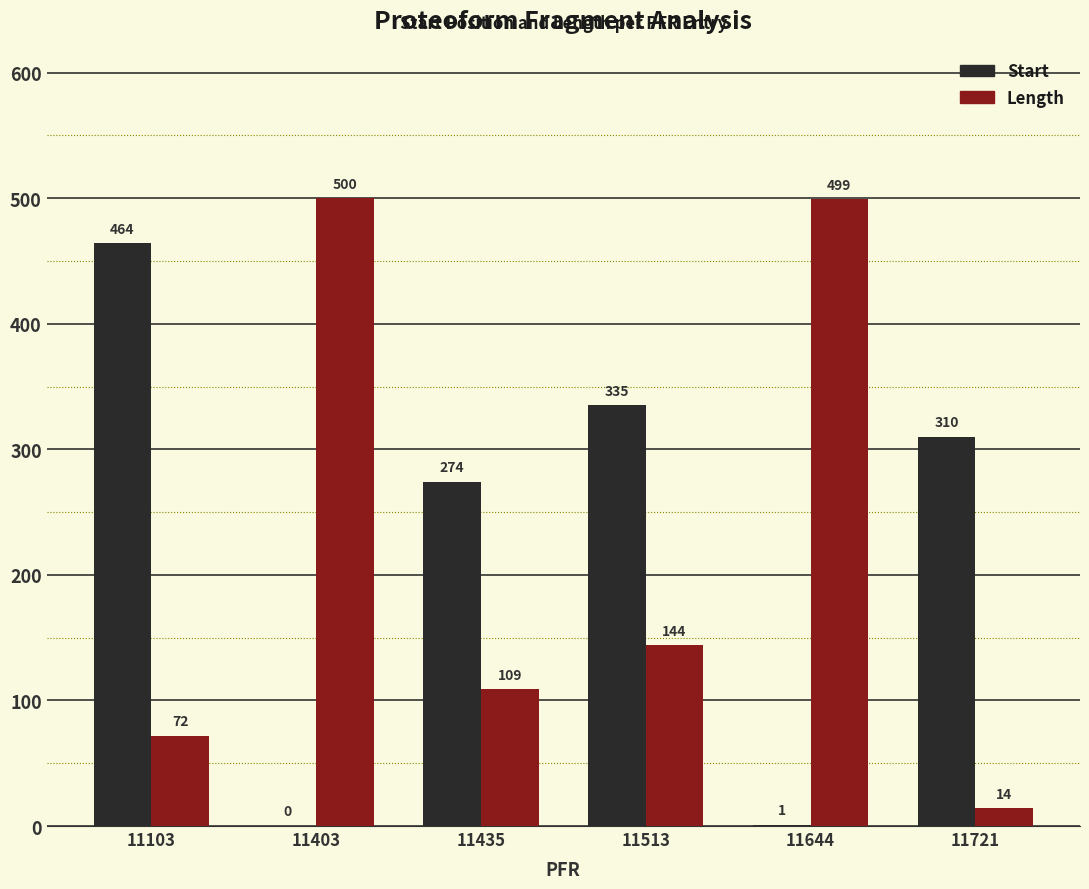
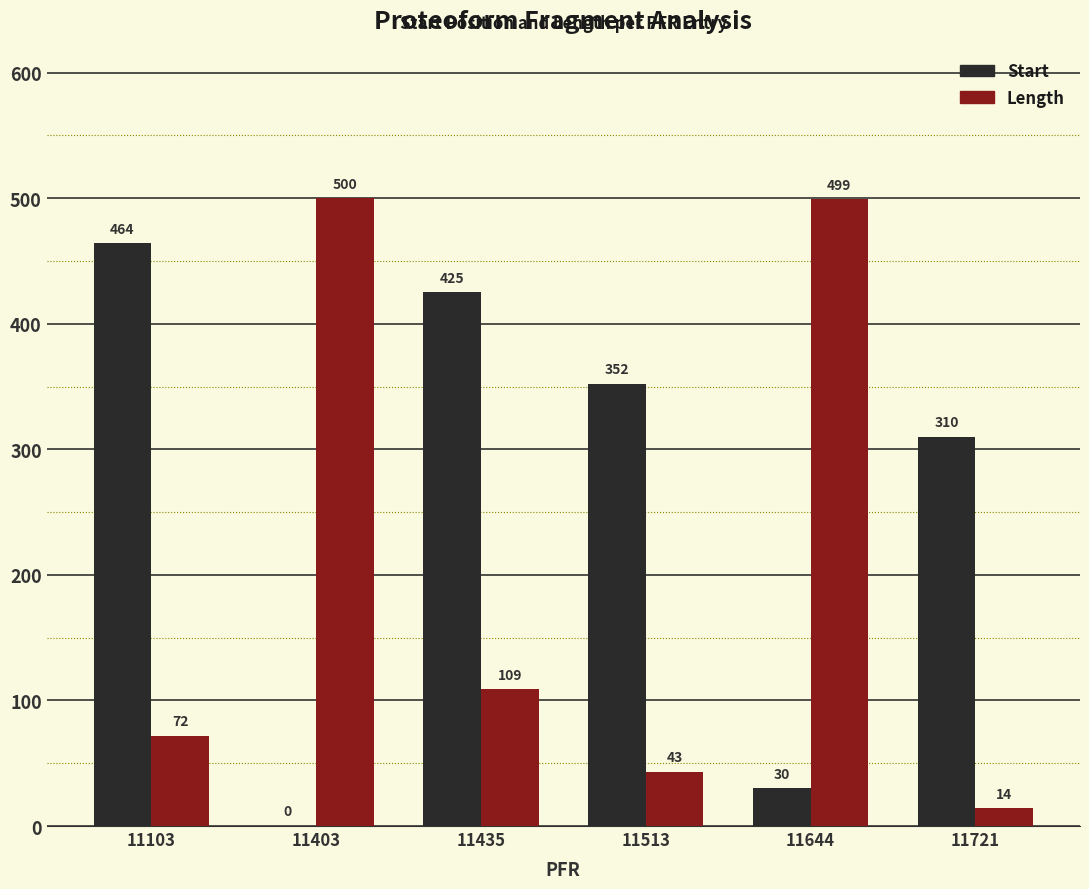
Start, 11435: 274 -> 425
Start, 11513: 335 -> 352
Length, 11513: 144 -> 43
Start, 11644: 1 -> 30
